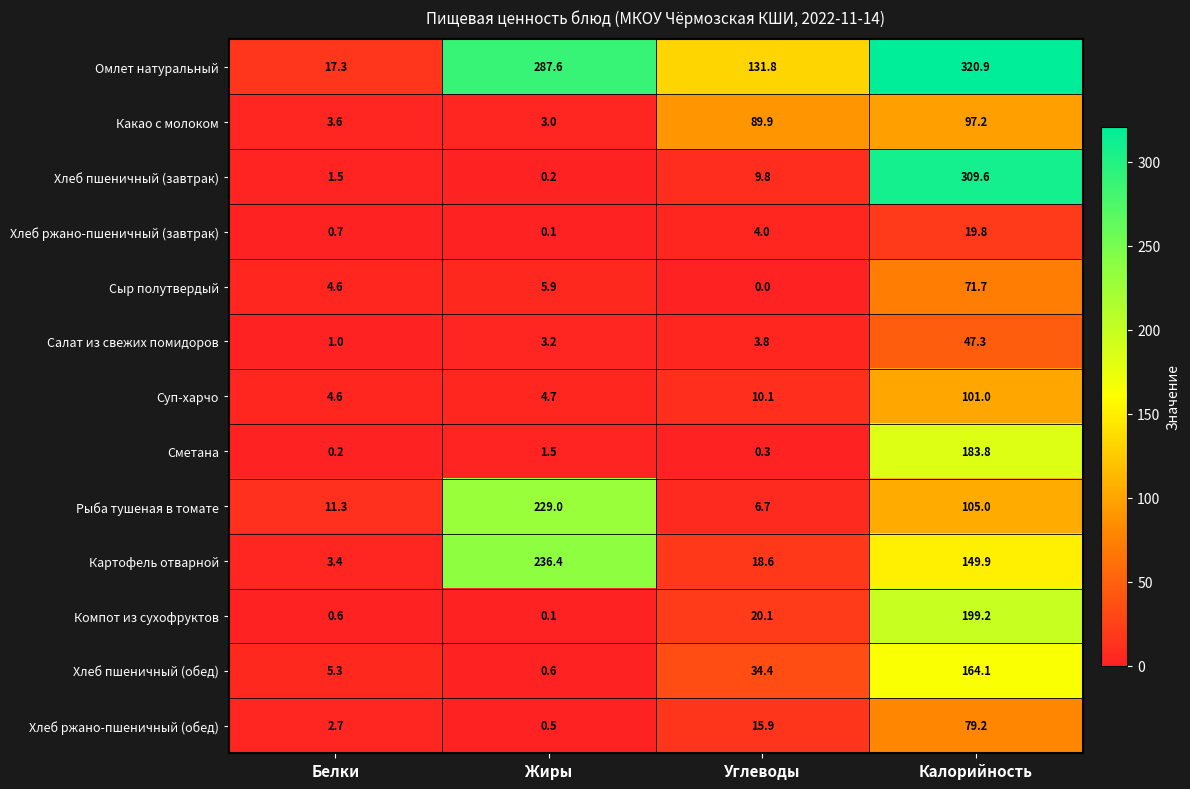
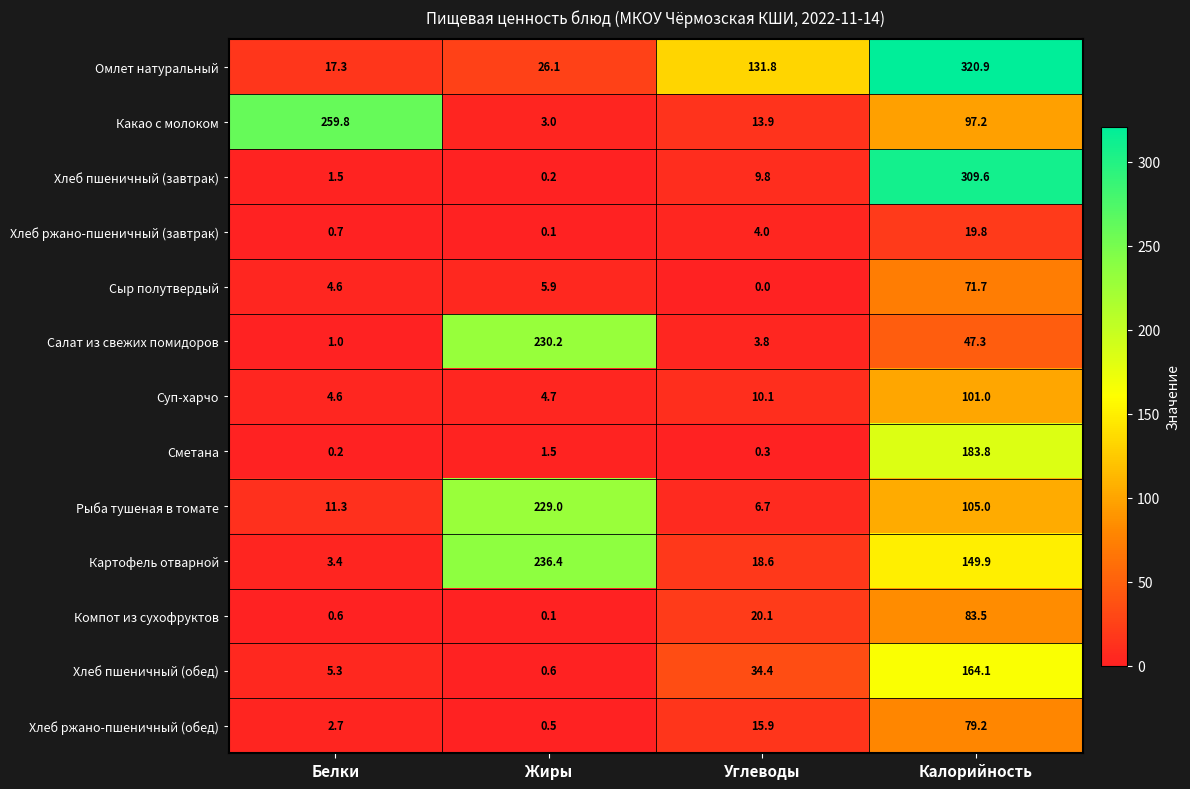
Омлет натуральный, Жиры: 287.6 -> 26.1
Какао с молоком, Белки: 3.6 -> 259.8
Какао с молоком, Углеводы: 89.9 -> 13.9
Салат из свежих помидоров, Жиры: 3.2 -> 230.2
Компот из сухофруктов, Калорийность: 199.2 -> 83.5
